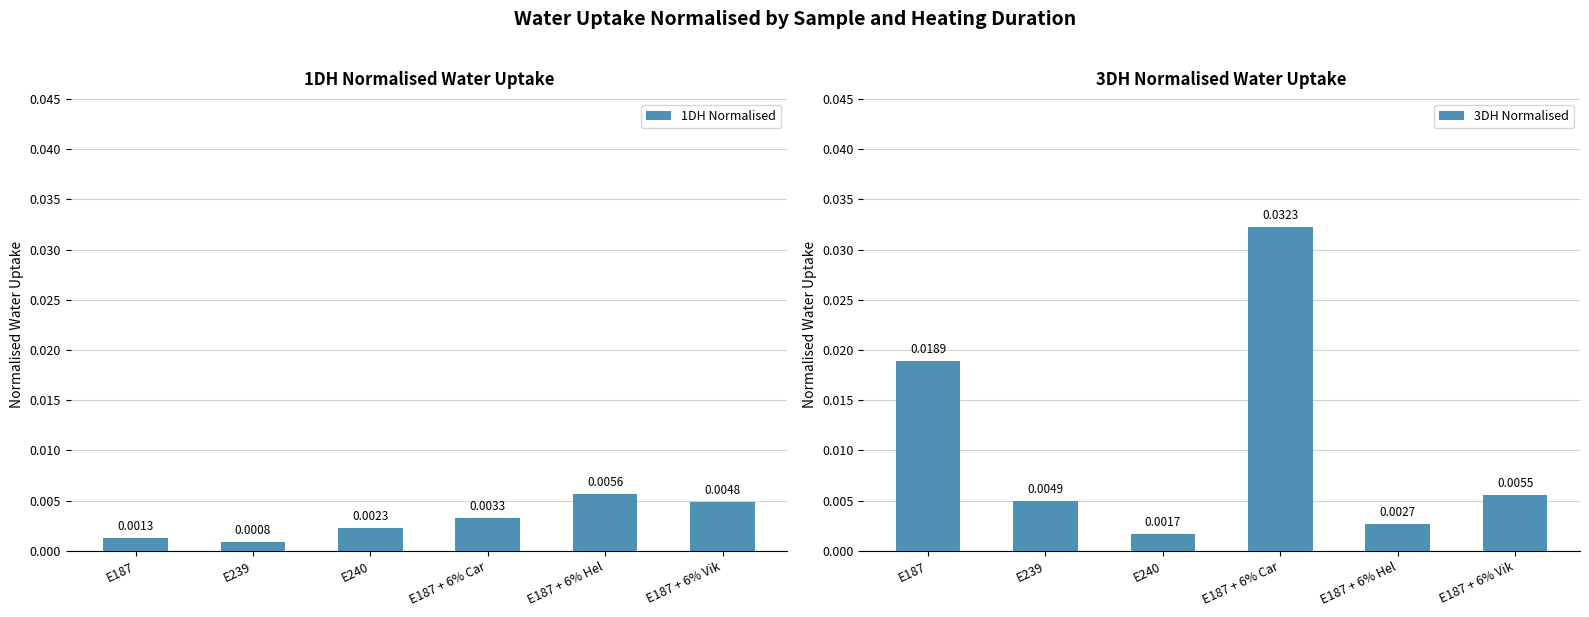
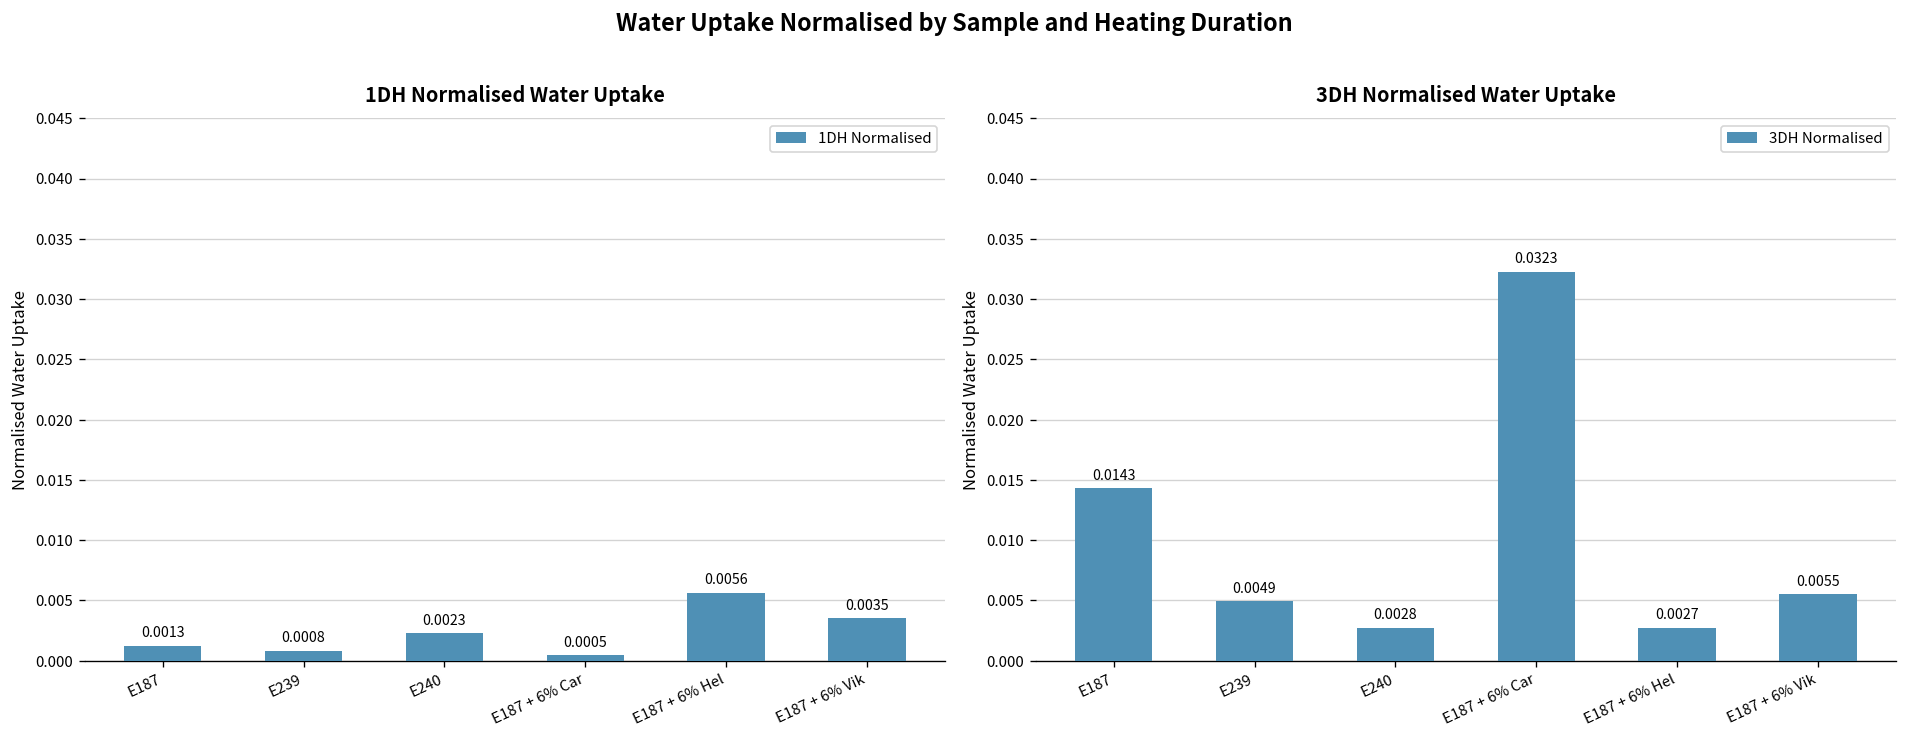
1DH Normalised Water Uptake, E187 + 6% Car: 0.0033 -> 0.0005
1DH Normalised Water Uptake, E187 + 6% Vik: 0.0048 -> 0.0035
3DH Normalised Water Uptake, E187: 0.0189 -> 0.0143
3DH Normalised Water Uptake, E240: 0.0017 -> 0.0028
